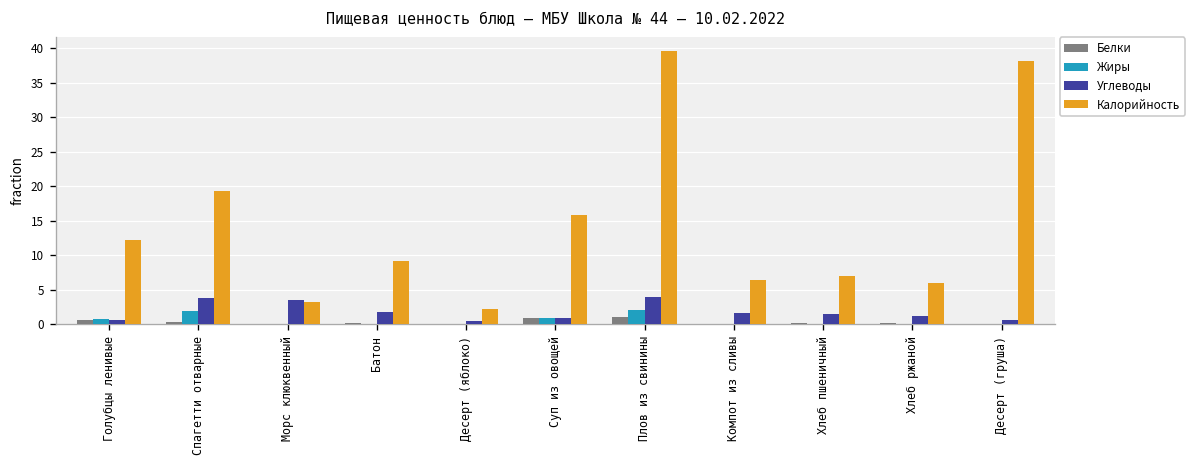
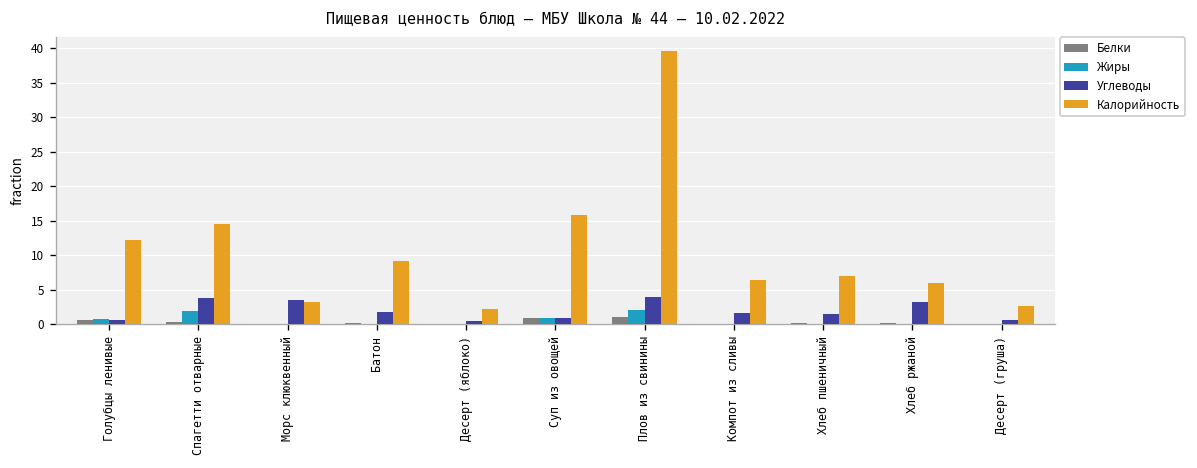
Калорийность, Спагетти отварные: 19 -> 15
Углеводы, Хлеб ржаной: 1 -> 3
Калорийность, Десерт (груша): 38 -> 3
